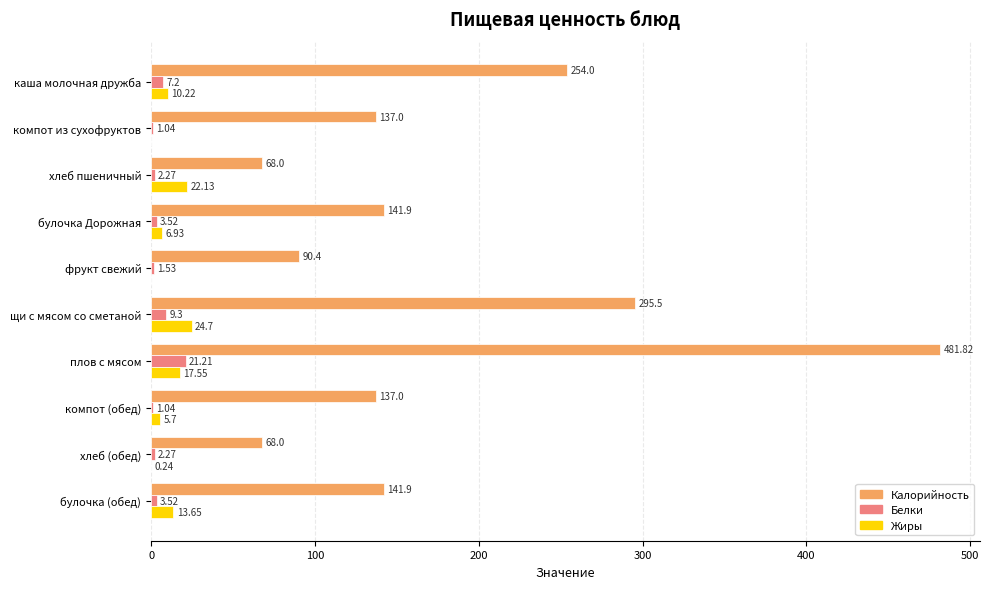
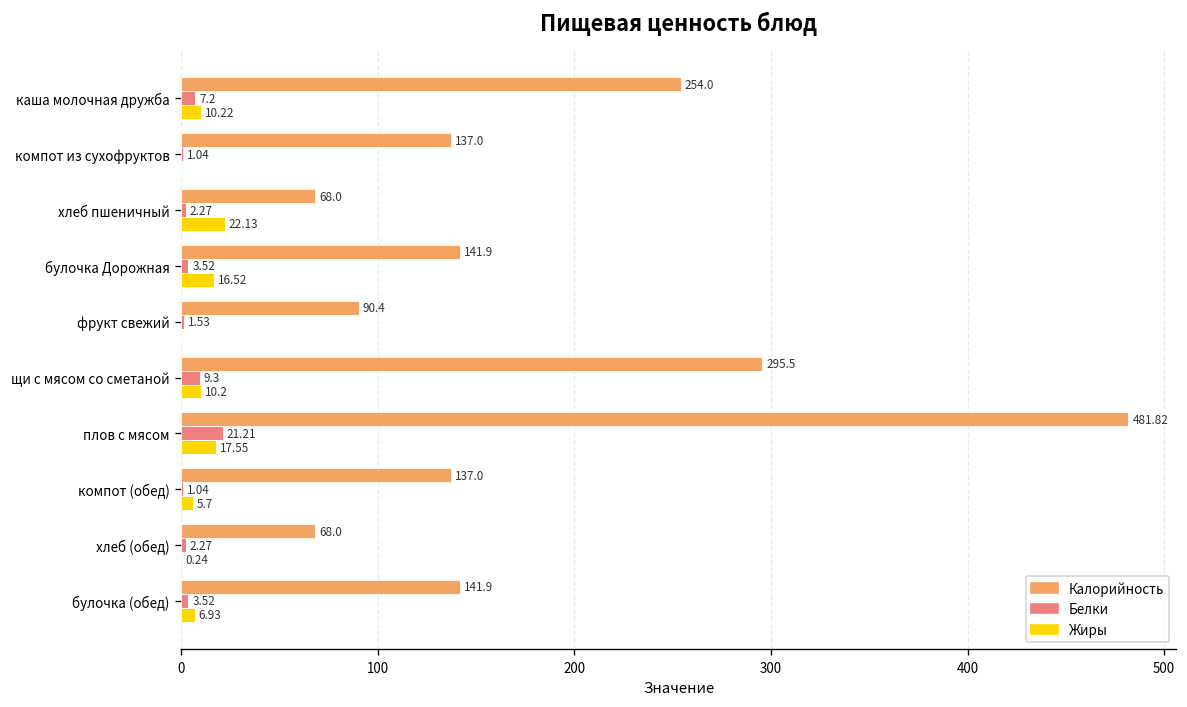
Жиры, булочка Дорожная: 6.93 -> 16.52
Жиры, щи с мясом со сметаной: 24.7 -> 10.2
Жиры, булочка (обед): 13.65 -> 6.93
